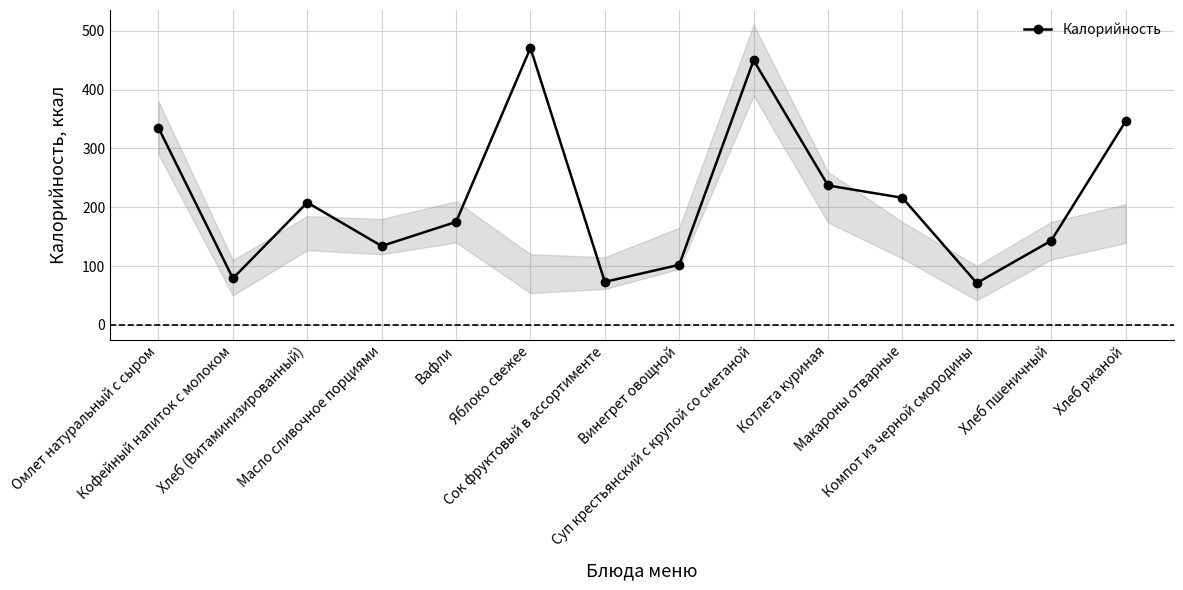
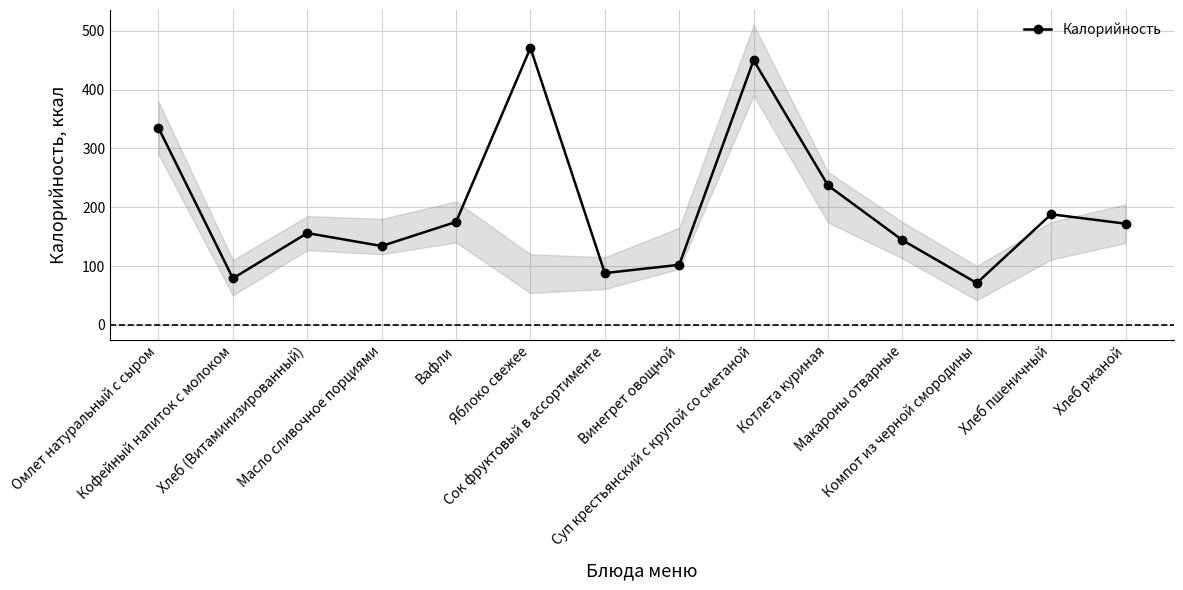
Калорийность, Хлеб (Витаминизированный): 210 -> 160
Калорийность, Сок фруктовый в ассортименте: 70 -> 90
Калорийность, Макароны отварные: 220 -> 140
Калорийность, Хлеб пшеничный: 140 -> 190
Калорийность, Хлеб ржаной: 350 -> 170
